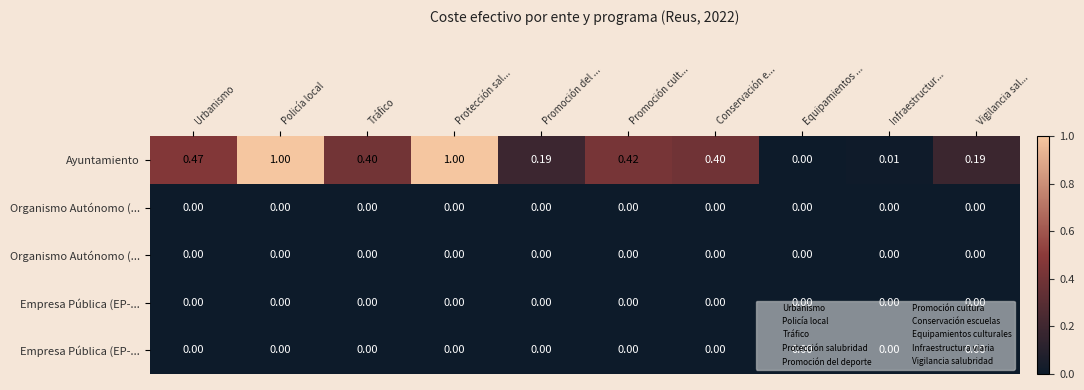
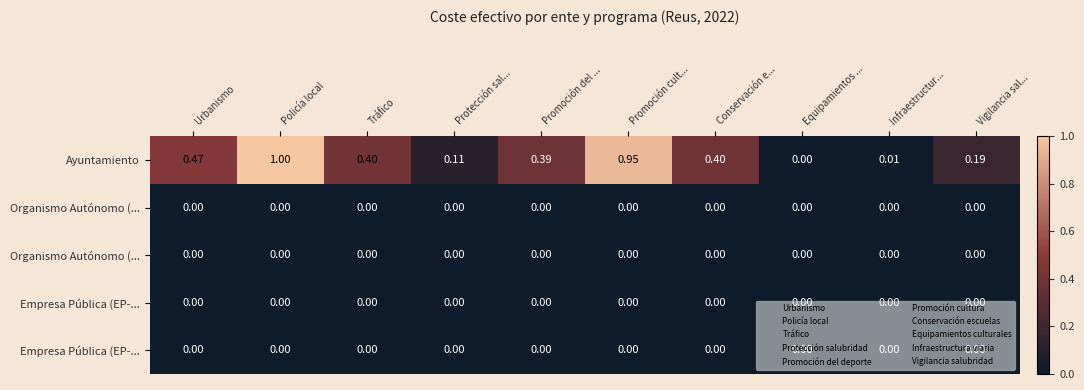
Ayuntamiento, Protección sal...: 1.00 -> 0.11
Ayuntamiento, Promoción del ...: 0.19 -> 0.39
Ayuntamiento, Promoción cult...: 0.42 -> 0.95
